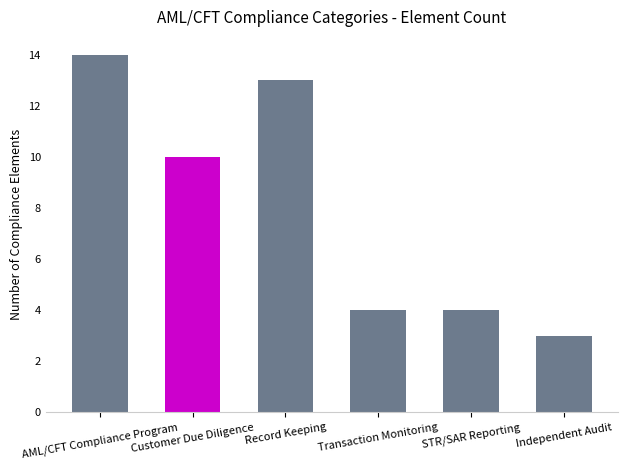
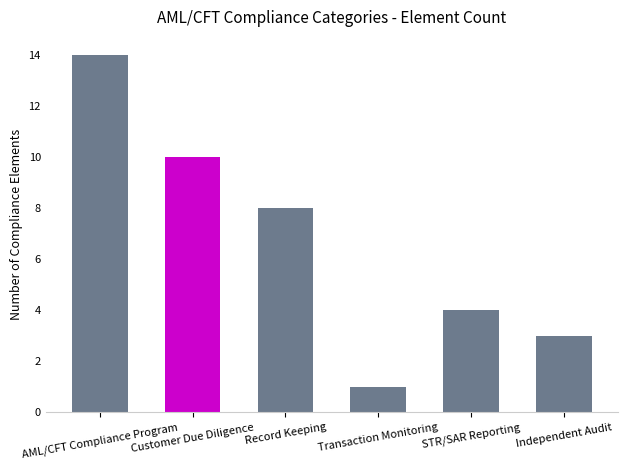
Record Keeping: 13 -> 8
Transaction Monitoring: 4 -> 1
